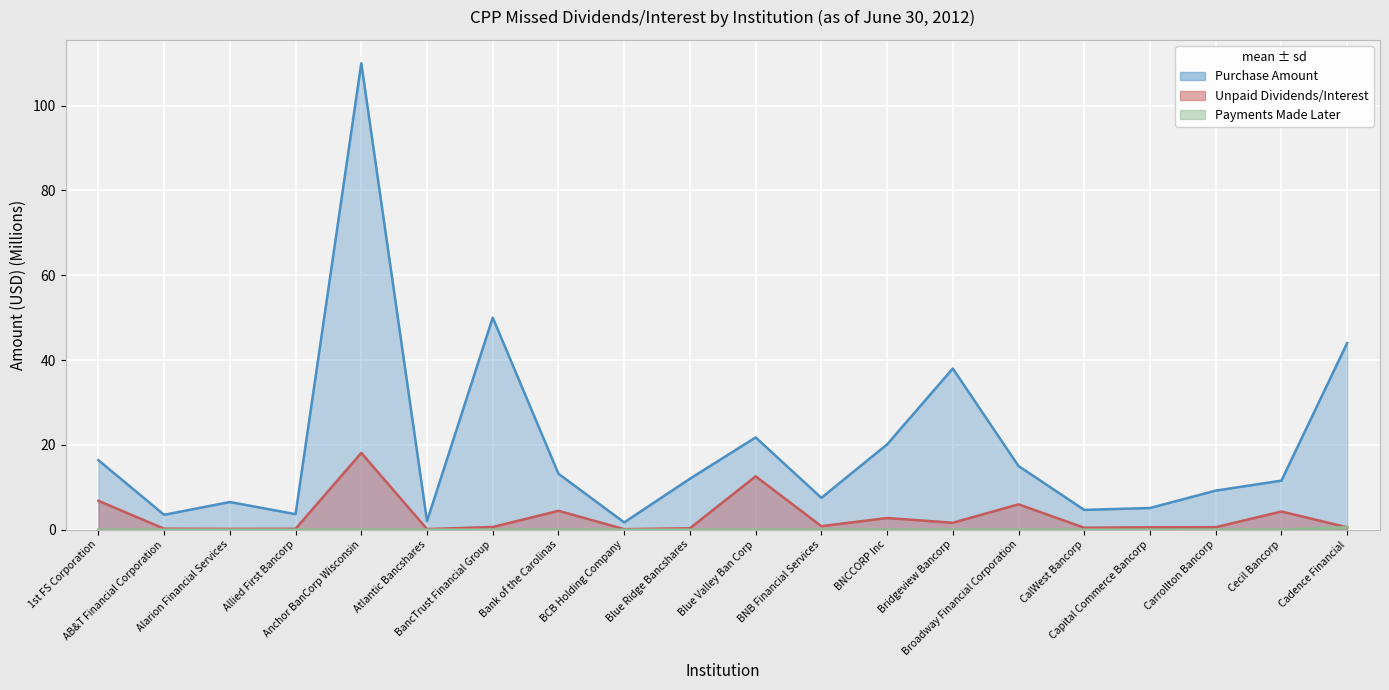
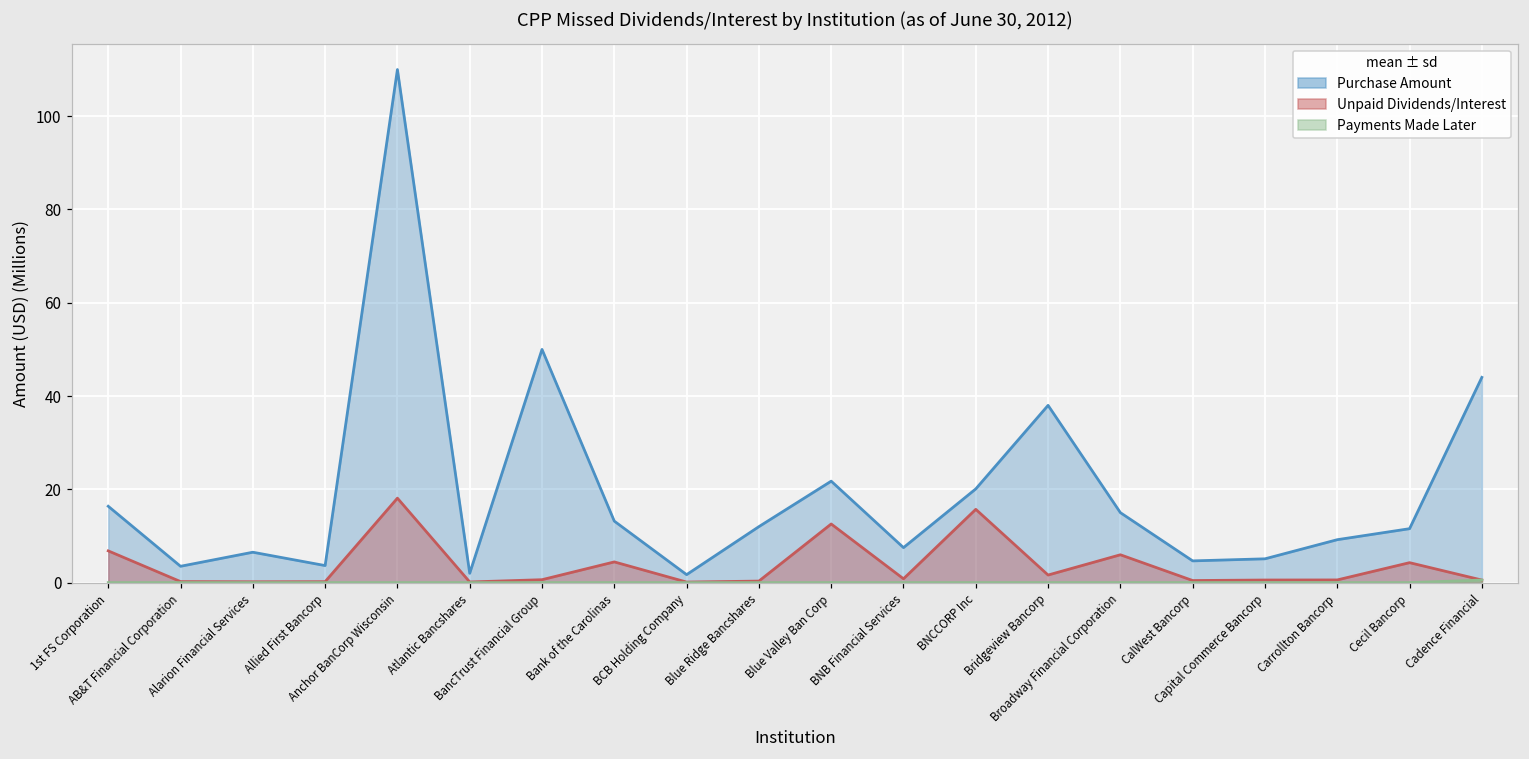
Unpaid Dividends/Interest, BNCCORP Inc: 3 -> 16
